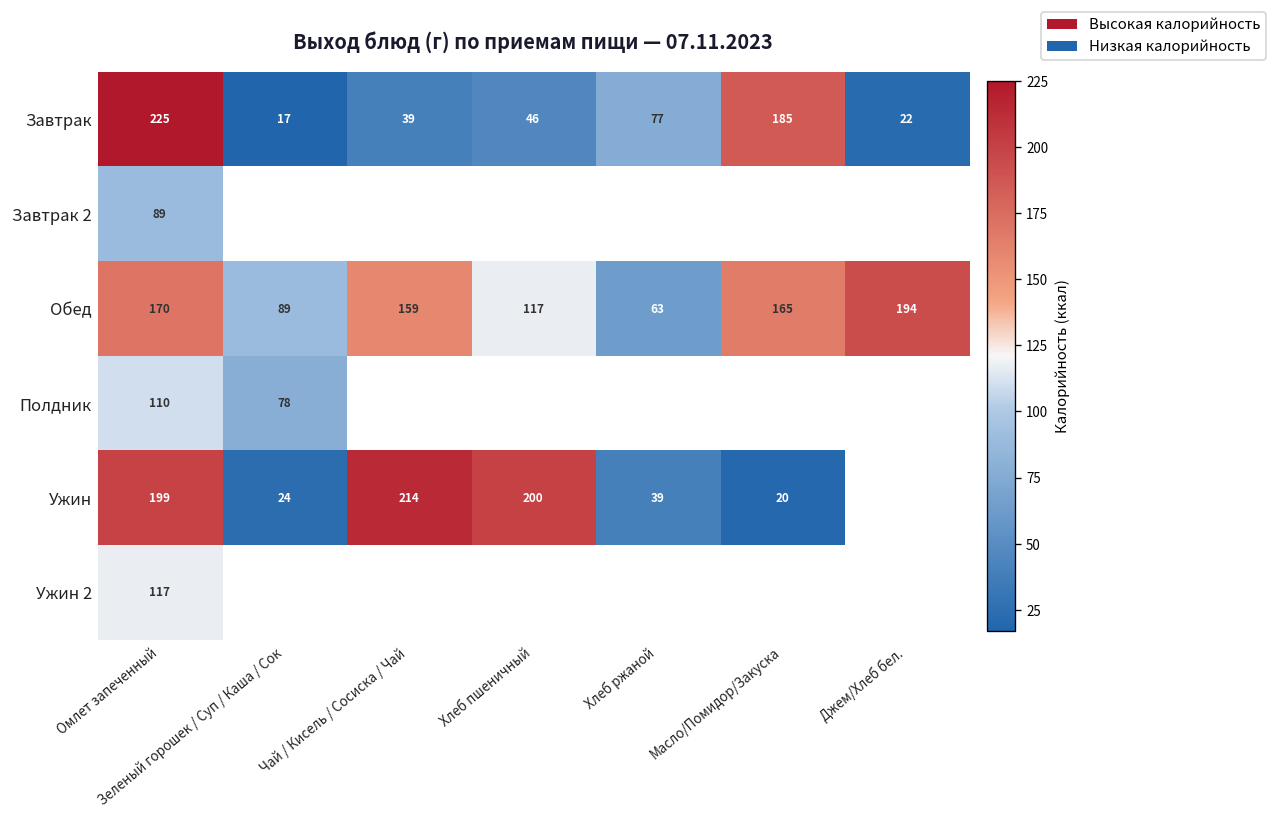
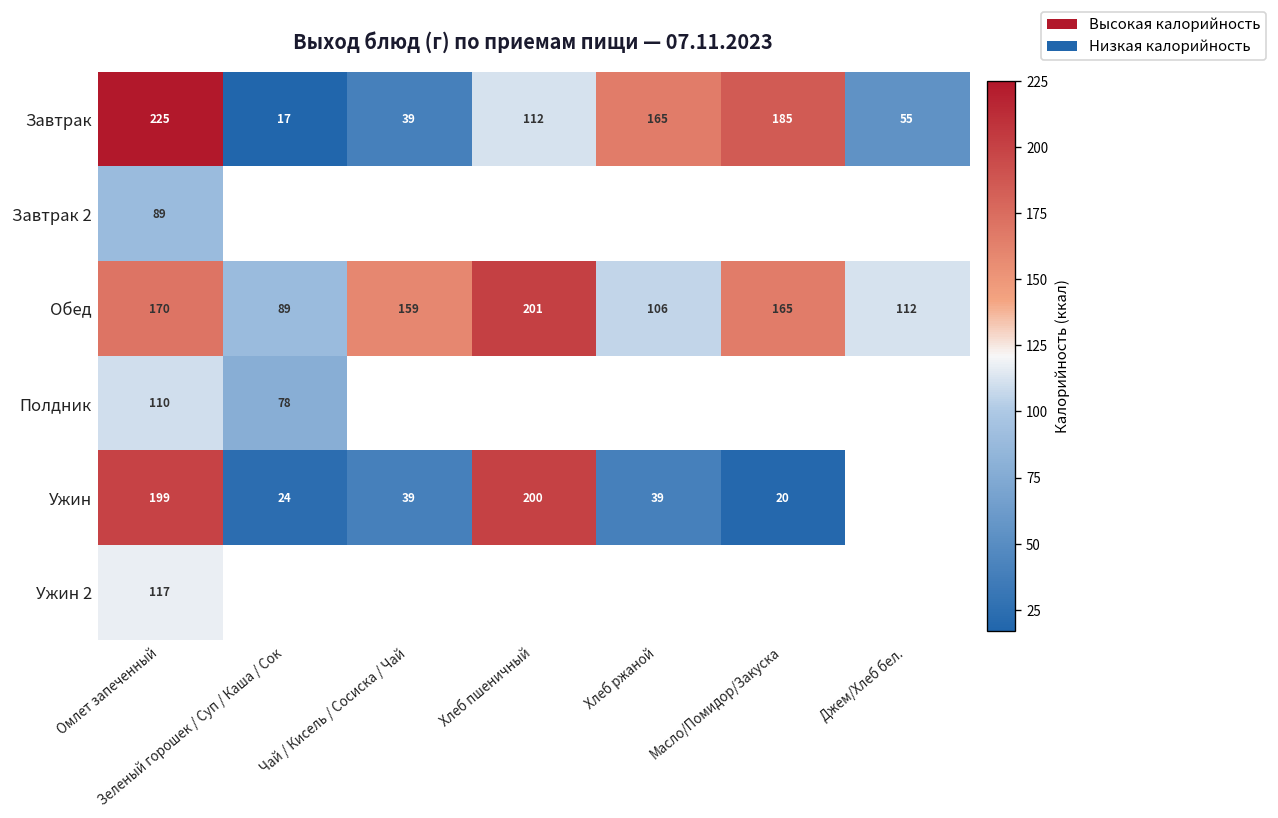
Завтрак, Хлеб пшеничный: 46 -> 112
Завтрак, Хлеб ржаной: 77 -> 165
Завтрак, Джем/Хлеб бел.: 22 -> 55
Обед, Хлеб пшеничный: 117 -> 201
Обед, Хлеб ржаной: 63 -> 106
Обед, Джем/Хлеб бел.: 194 -> 112
Ужин, Чай / Кисель / Сосиска / Чай: 214 -> 39
